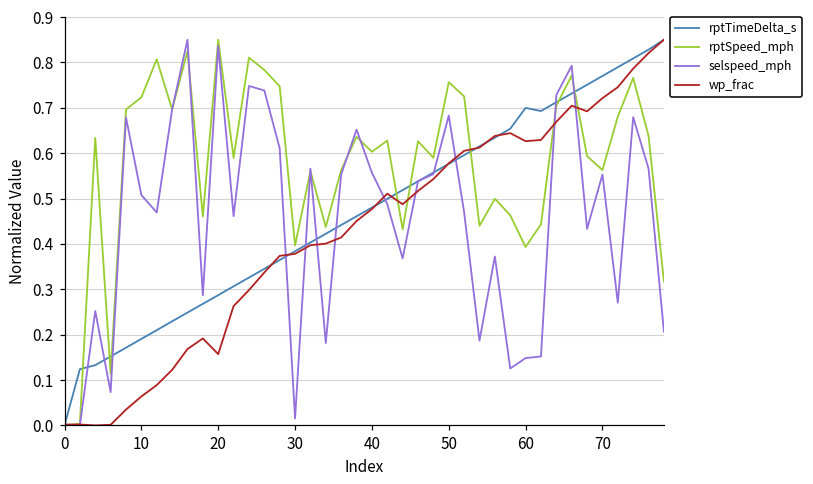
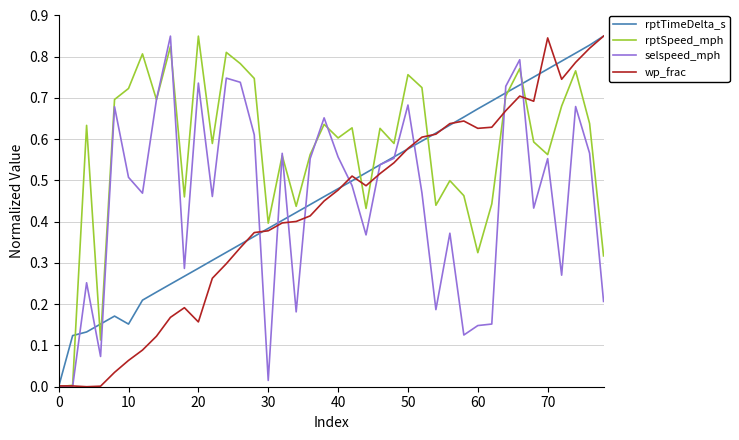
rptTimeDelta_s, 10: 0.19 -> 0.15
selspeed_mph, 20: 0.84 -> 0.74
rptTimeDelta_s, 60: 0.70 -> 0.67
rptSpeed_mph, 60: 0.39 -> 0.32
wp_frac, 70: 0.72 -> 0.85
